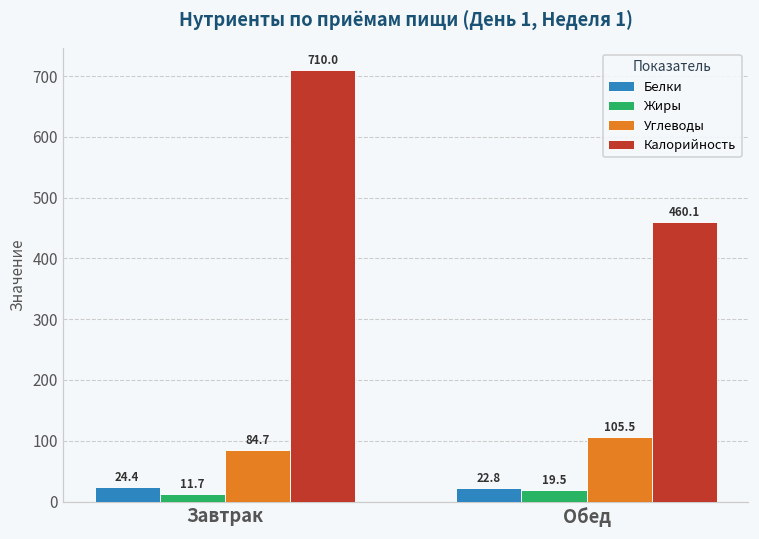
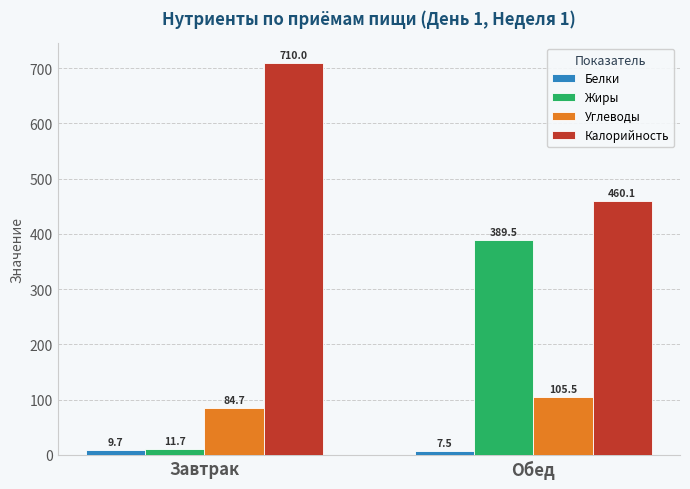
Белки, Завтрак: 24.4 -> 9.7
Белки, Обед: 22.8 -> 7.5
Жиры, Обед: 19.5 -> 389.5
